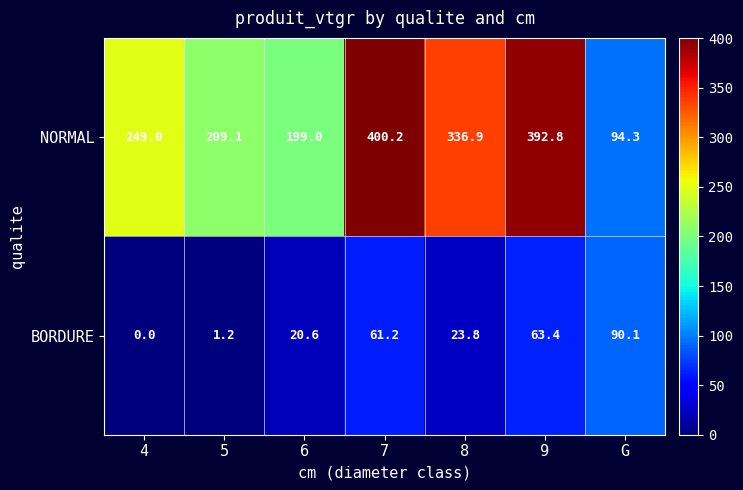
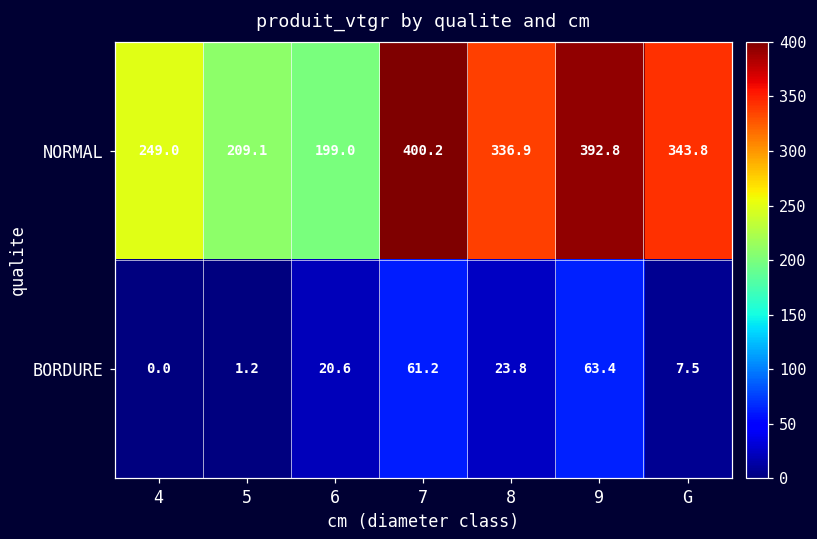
NORMAL, G: 94.3 -> 343.8
BORDURE, G: 90.1 -> 7.5
